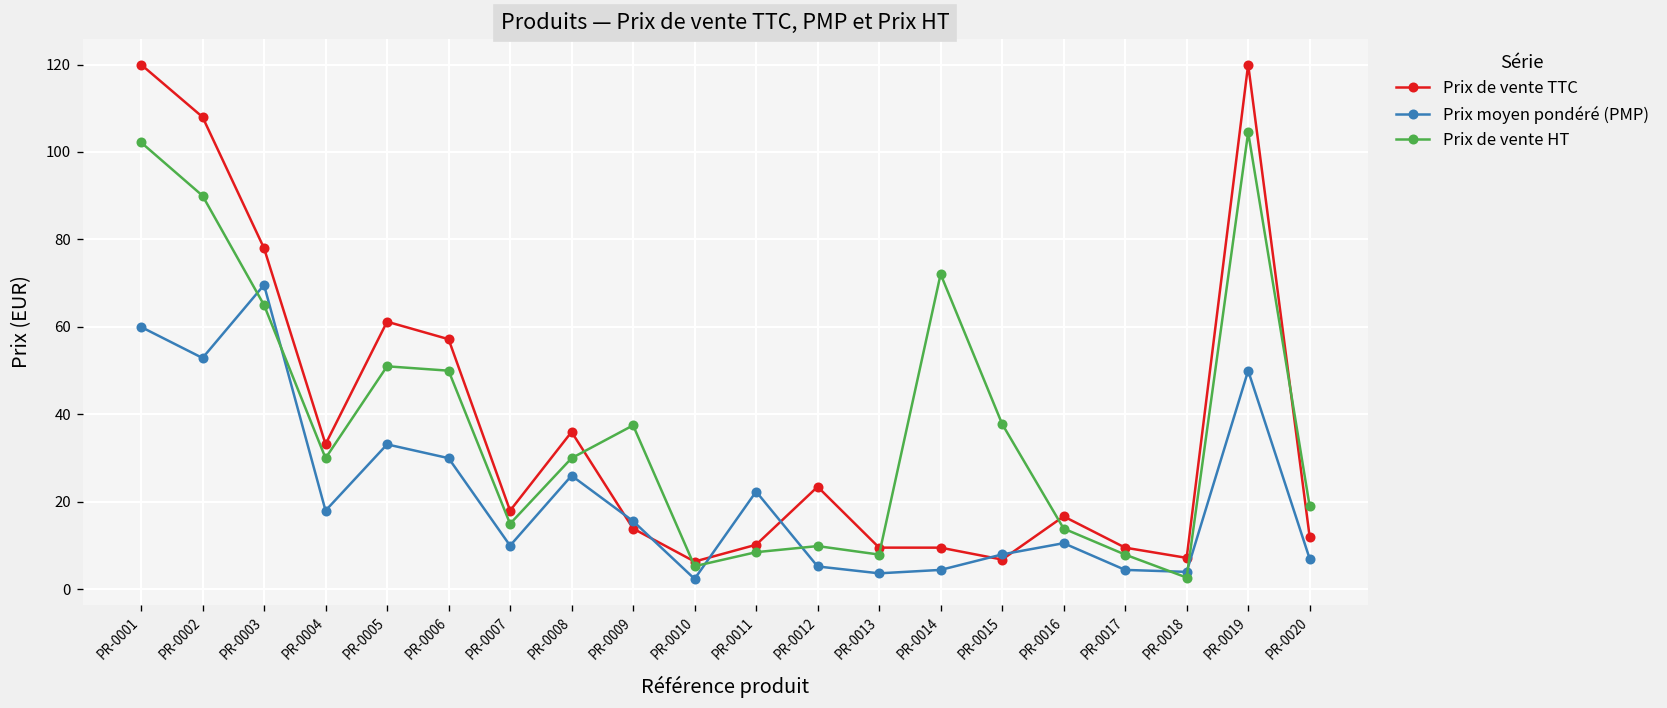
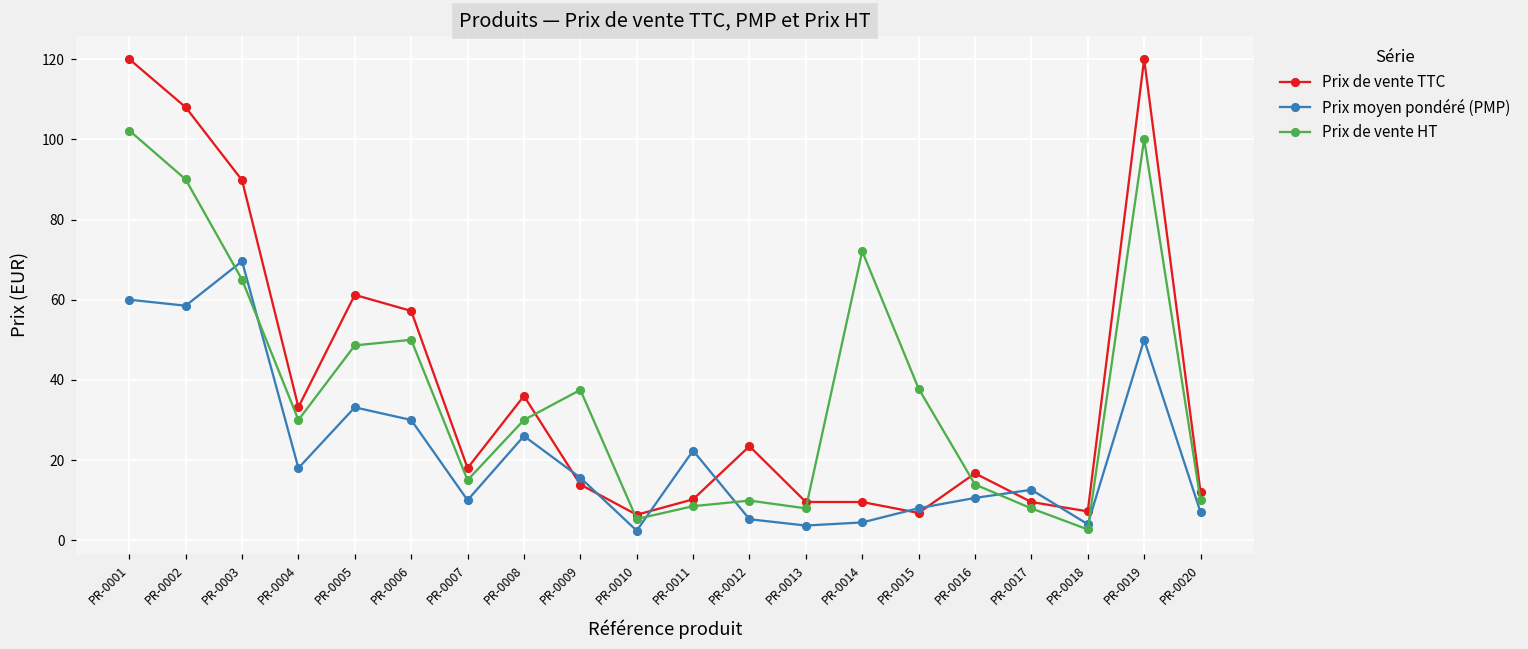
Prix moyen pondéré (PMP), PR-0002: 53 -> 59
Prix de vente TTC, PR-0003: 78 -> 90
Prix de vente HT, PR-0005: 51 -> 49
Prix moyen pondéré (PMP), PR-0017: 4 -> 13
Prix de vente HT, PR-0019: 105 -> 100
Prix de vente HT, PR-0020: 19 -> 10
